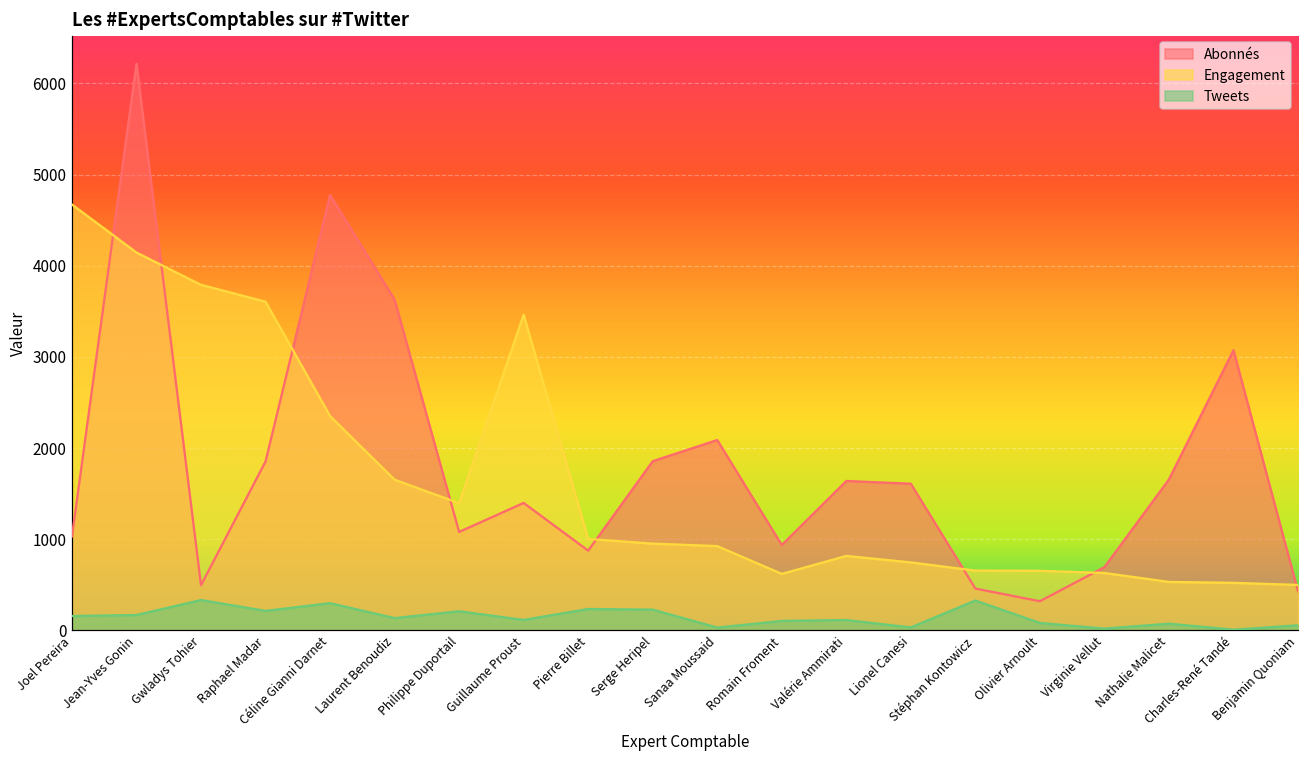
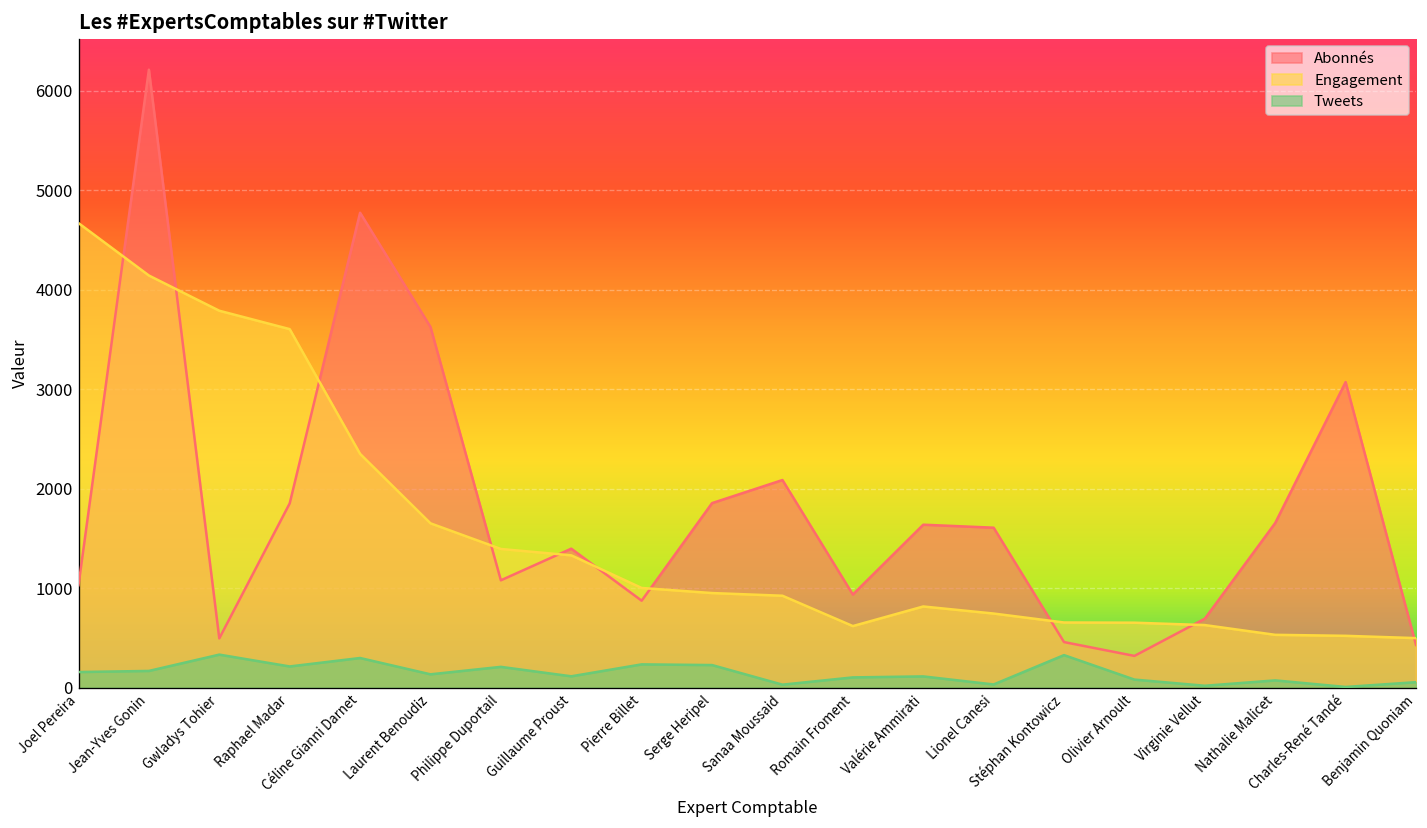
Engagement, Guillaume Proust: 3500 -> 1300
